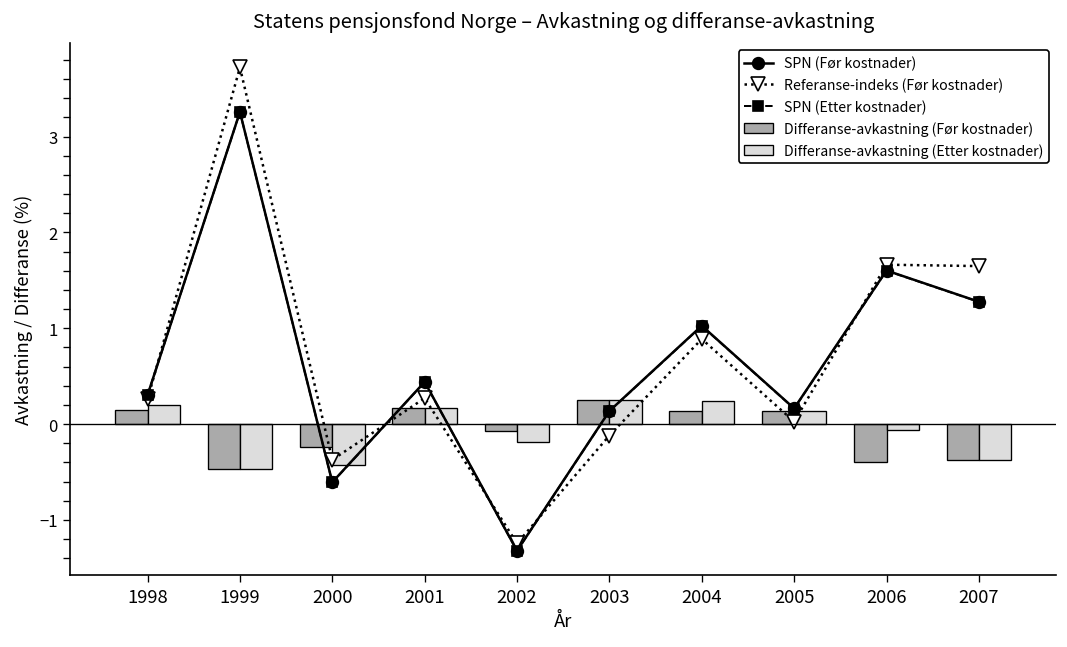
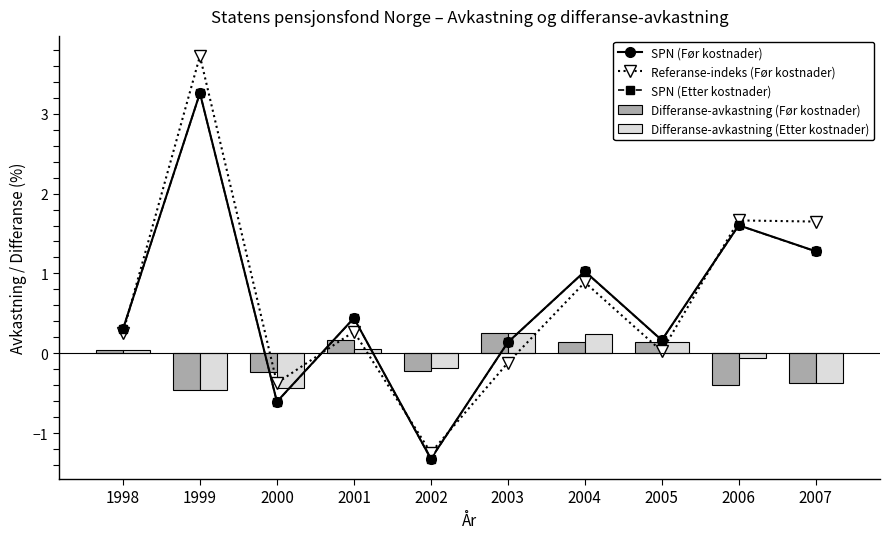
Differanse-avkastning (Før kostnader), 1998: 0.1 -> 0.0
Differanse-avkastning (Etter kostnader), 1998: 0.2 -> 0.0
Differanse-avkastning (Etter kostnader), 2001: 0.2 -> 0.1
Differanse-avkastning (Før kostnader), 2002: -0.1 -> -0.2
